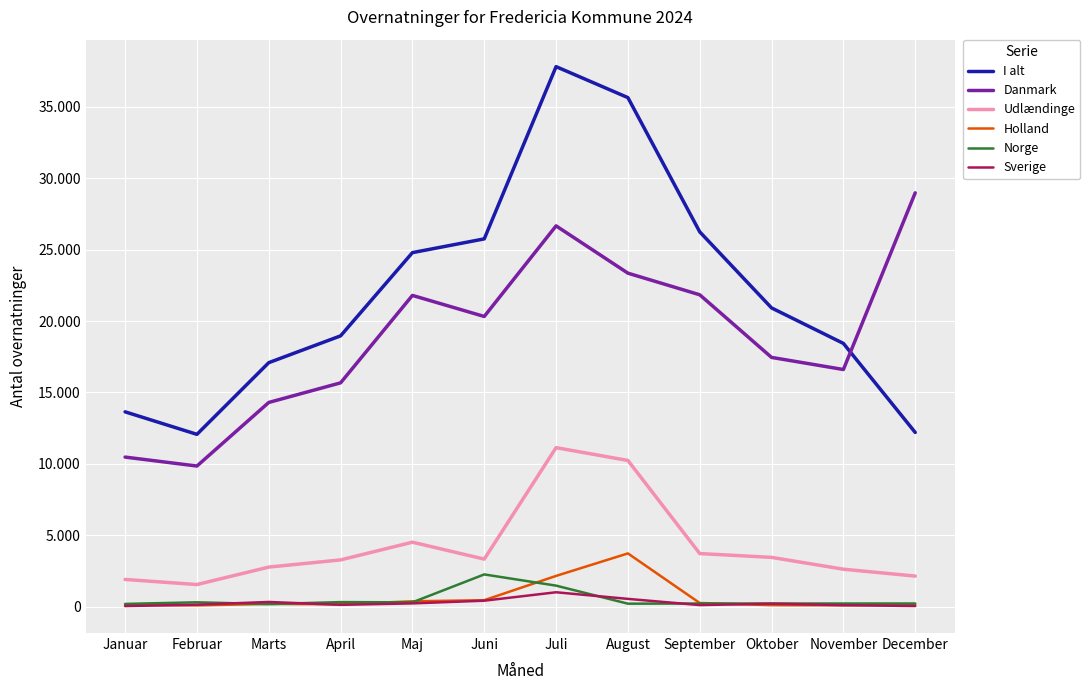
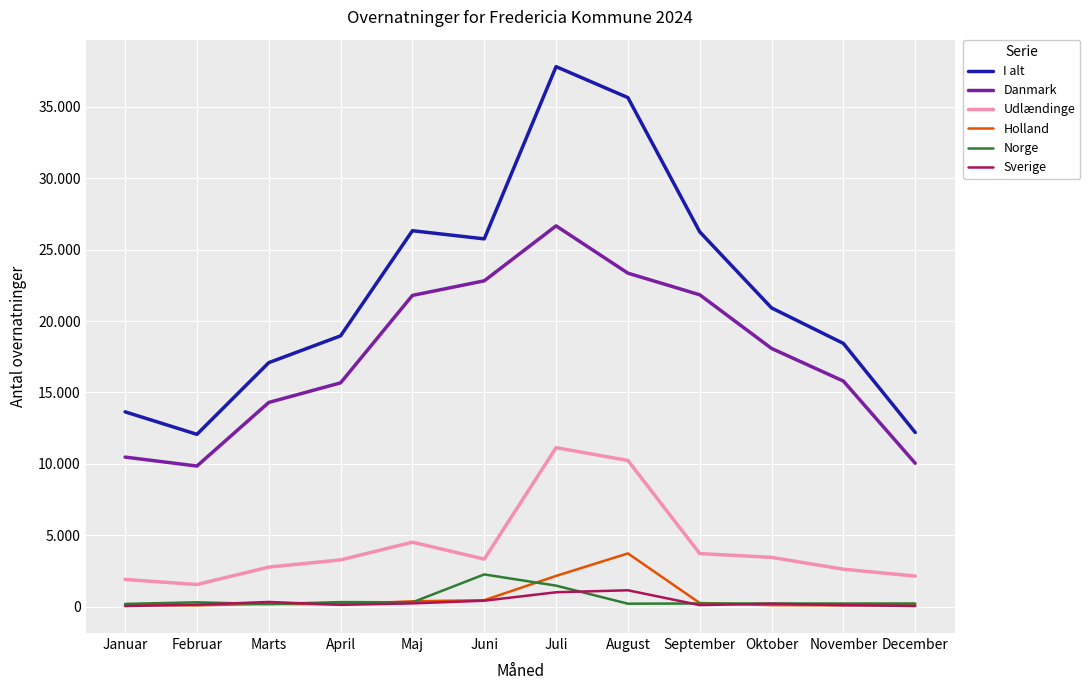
I alt, Maj: 24.8 -> 26.3
Danmark, Juni: 20.3 -> 22.8
Sverige, August: 0.6 -> 1.2
Danmark, Oktober: 17.5 -> 18.1
Danmark, November: 16.6 -> 15.8
Danmark, December: 29.0 -> 10.0
